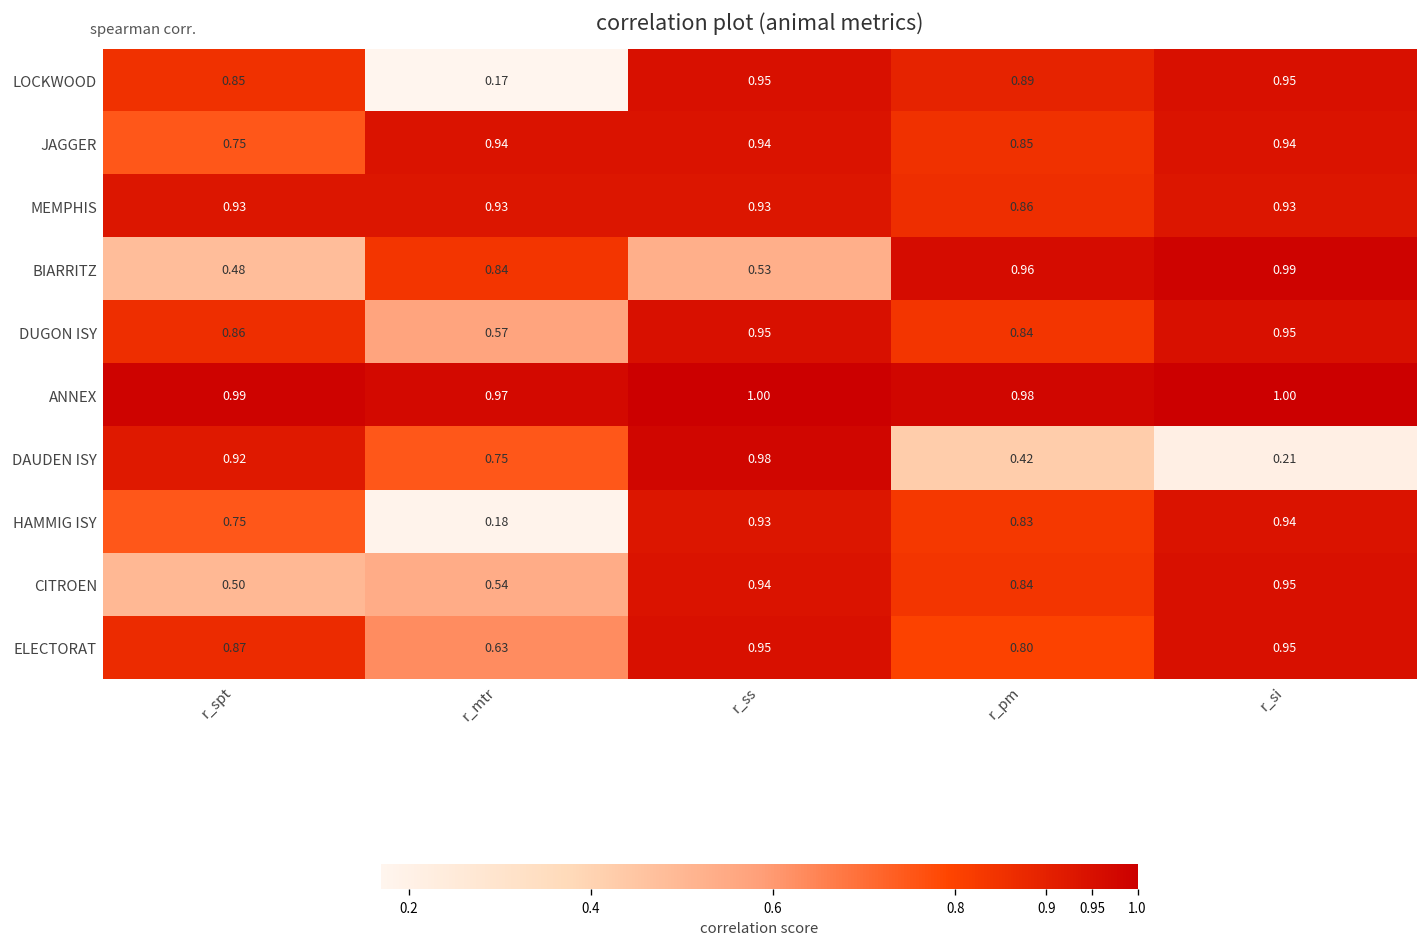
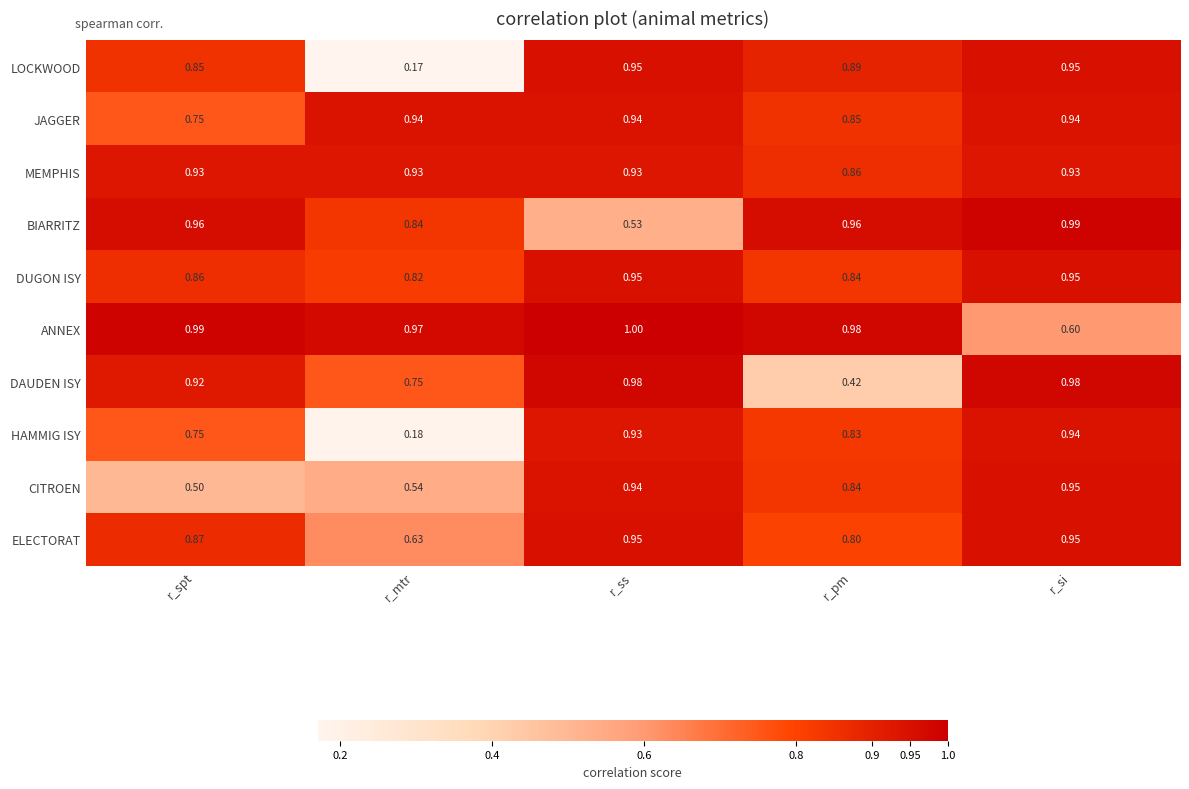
BIARRITZ, r_spt: 0.48 -> 0.96
DUGON ISY, r_mtr: 0.57 -> 0.82
ANNEX, r_si: 1.00 -> 0.60
DAUDEN ISY, r_si: 0.21 -> 0.98
